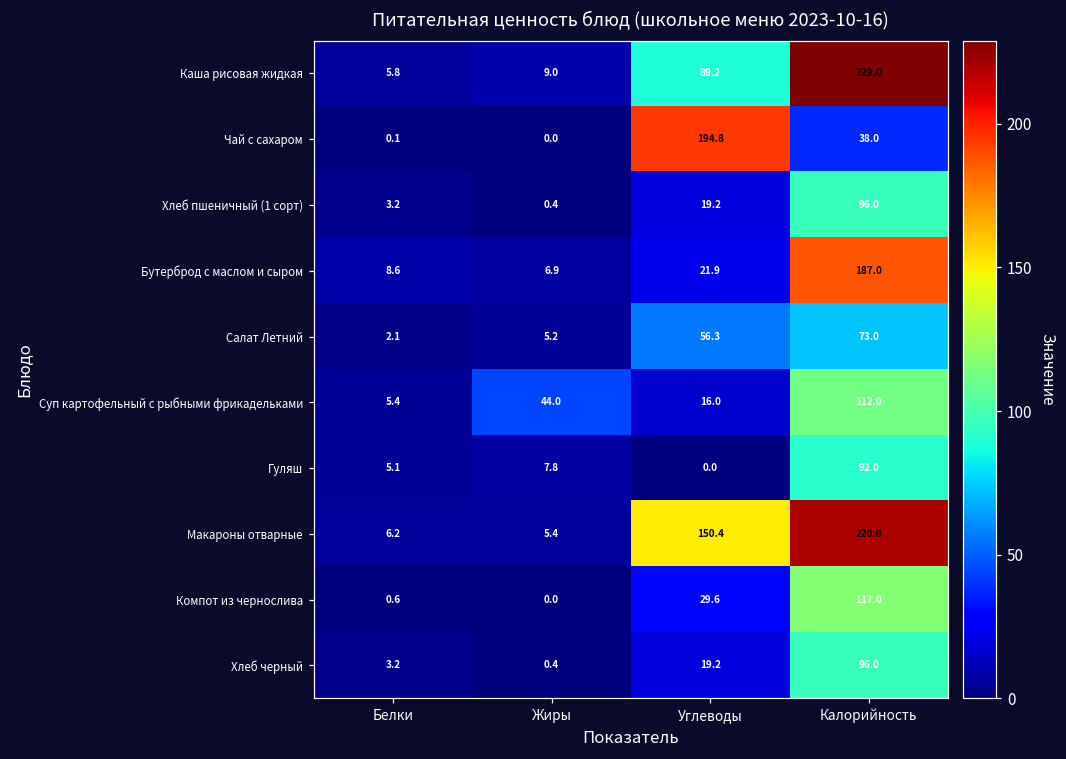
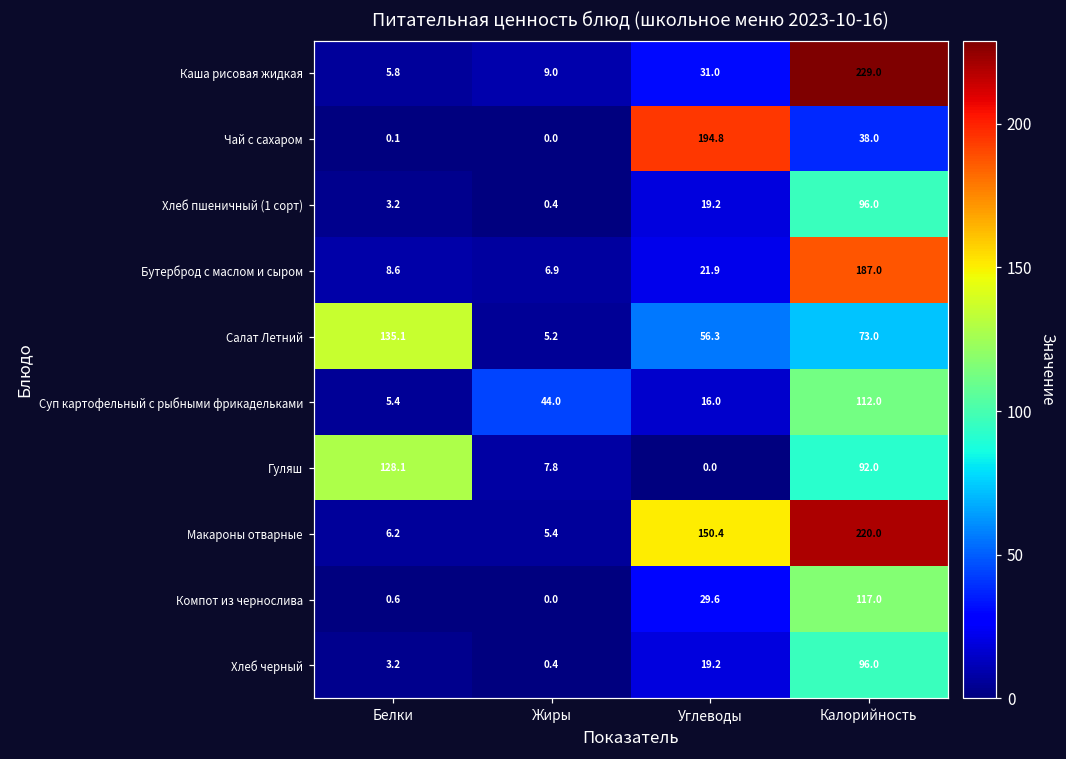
Каша рисовая жидкая, Углеводы: 89.2 -> 31.0
Салат Летний, Белки: 2.1 -> 135.1
Гуляш, Белки: 5.1 -> 128.1
